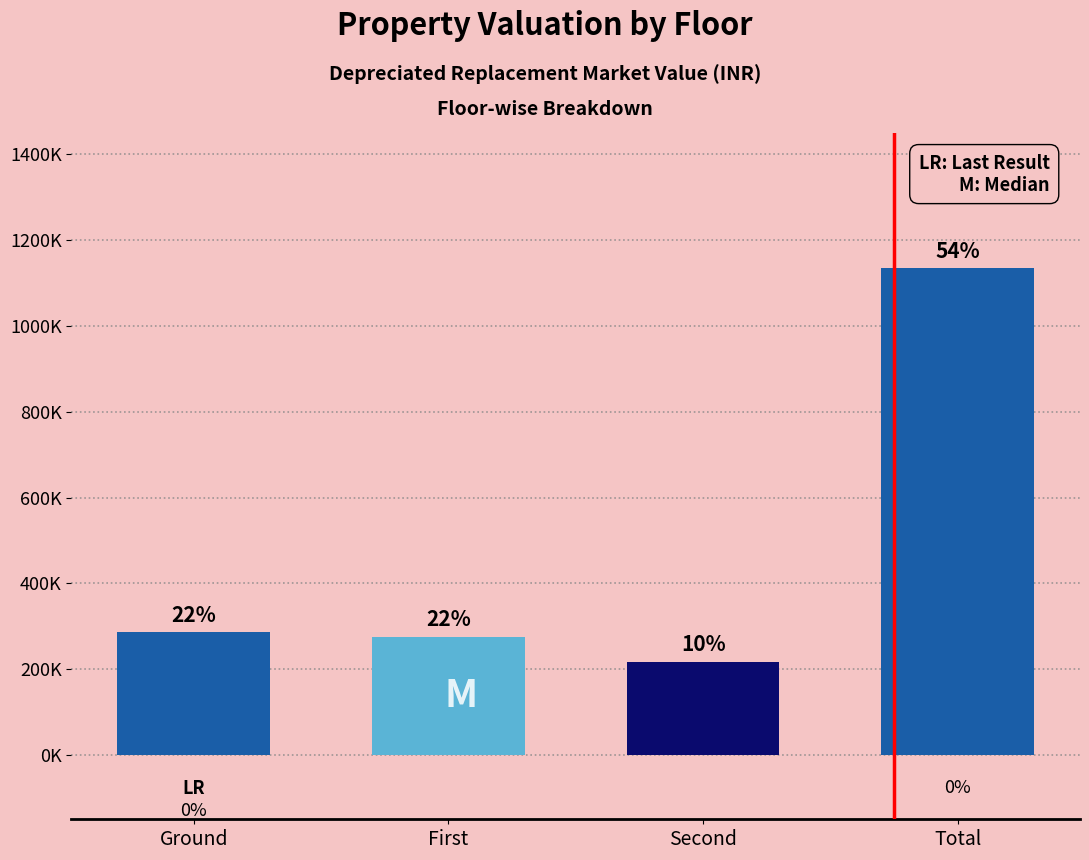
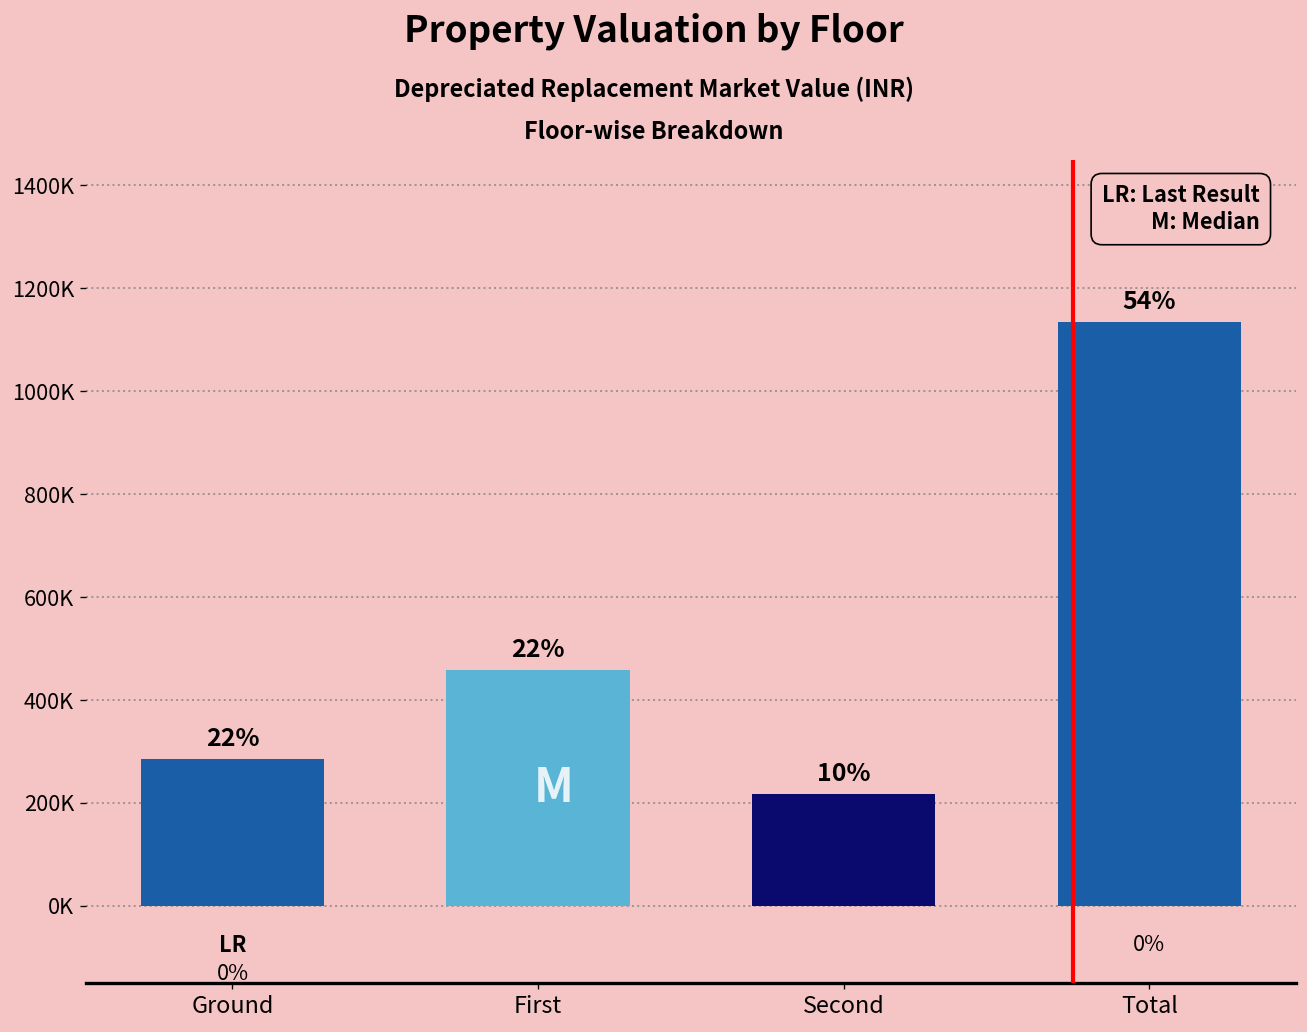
First: 280000 -> 460000
